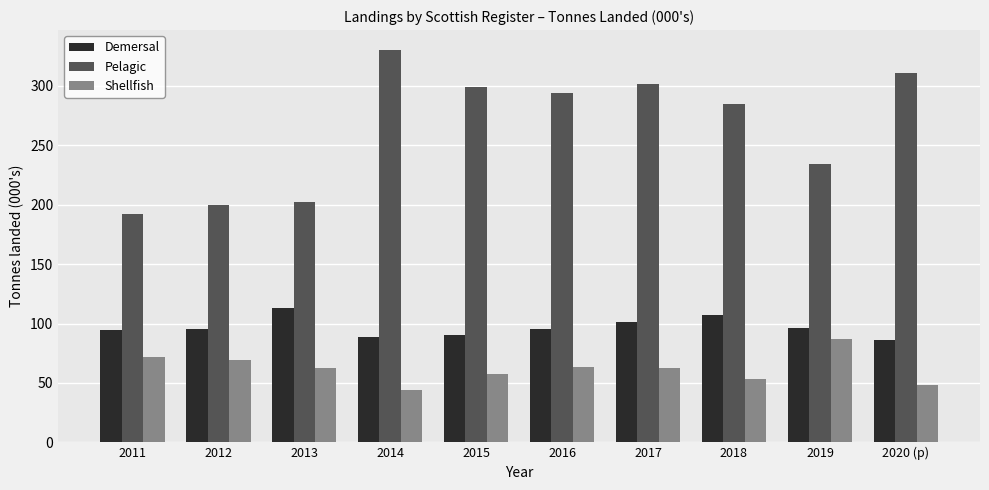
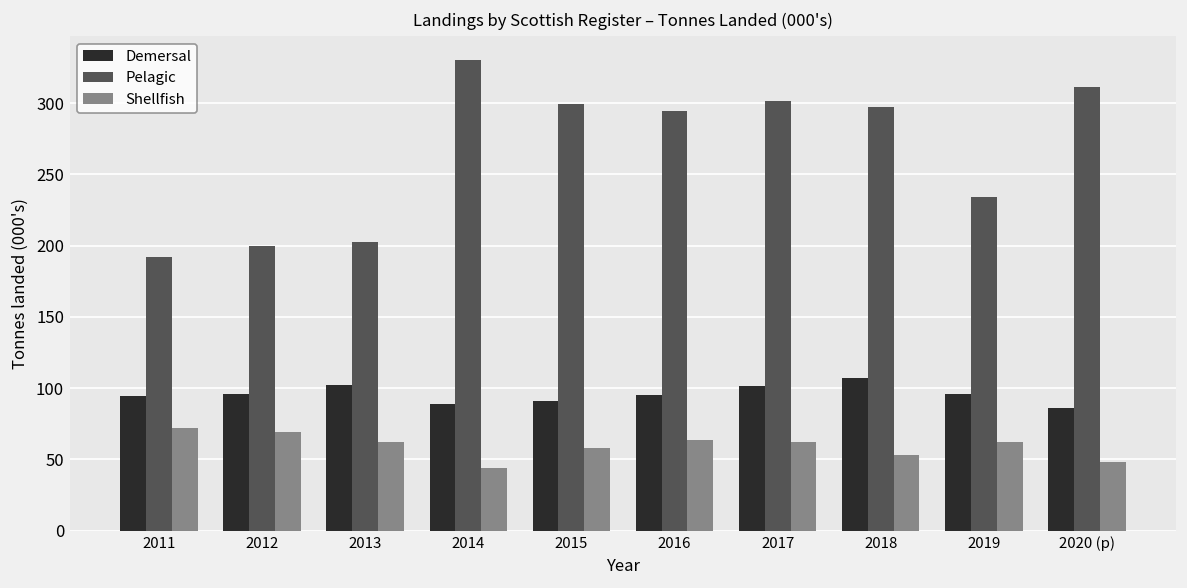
Demersal, 2013: 113 -> 102
Pelagic, 2018: 285 -> 297
Shellfish, 2019: 87 -> 62
